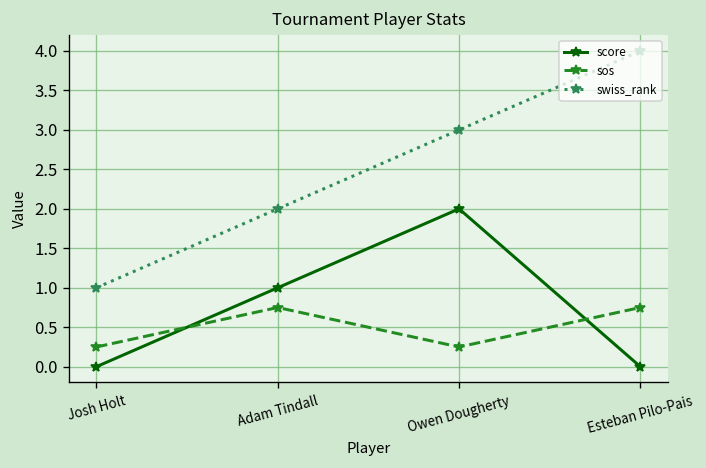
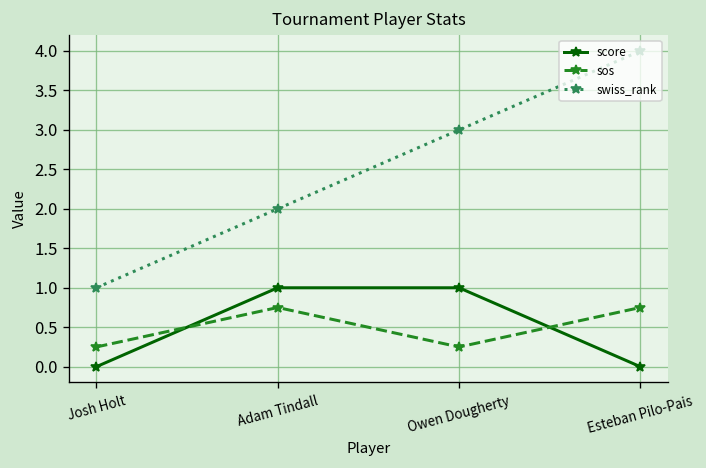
score, Owen Dougherty: 2 -> 1
